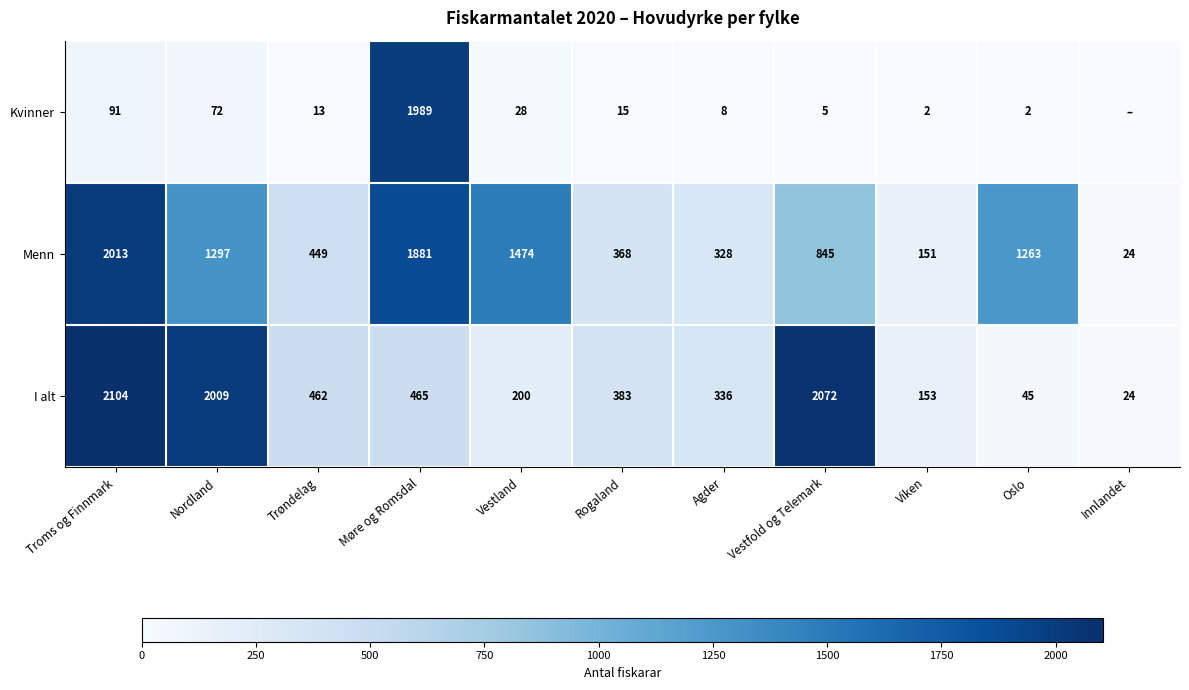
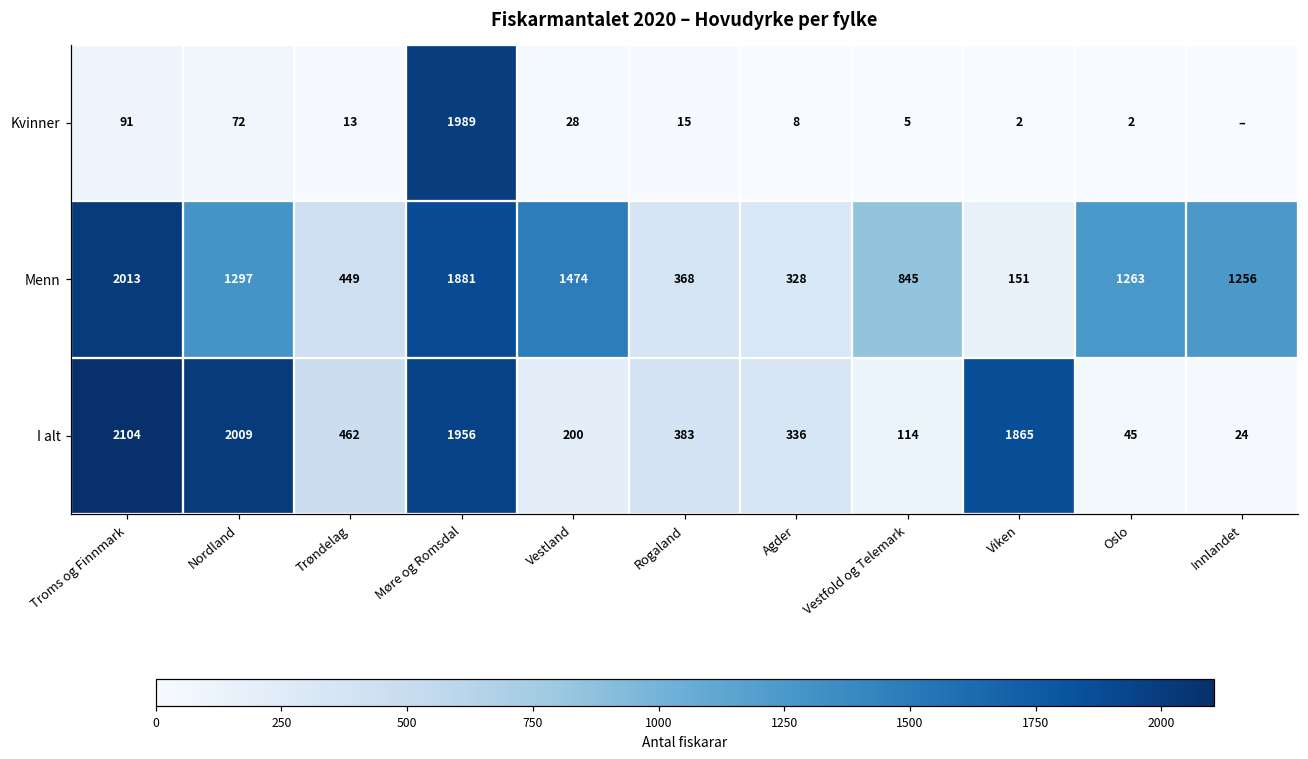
Menn, Innlandet: 24 -> 1256
I alt, Møre og Romsdal: 465 -> 1956
I alt, Vestfold og Telemark: 2072 -> 114
I alt, Viken: 153 -> 1865
